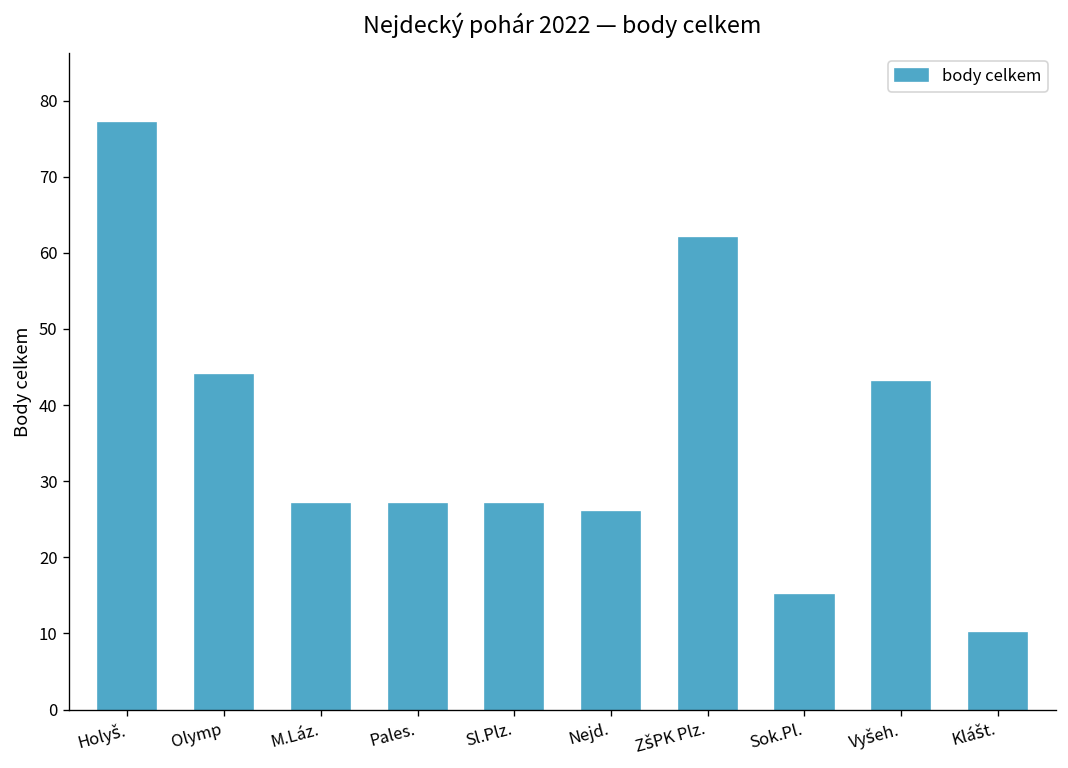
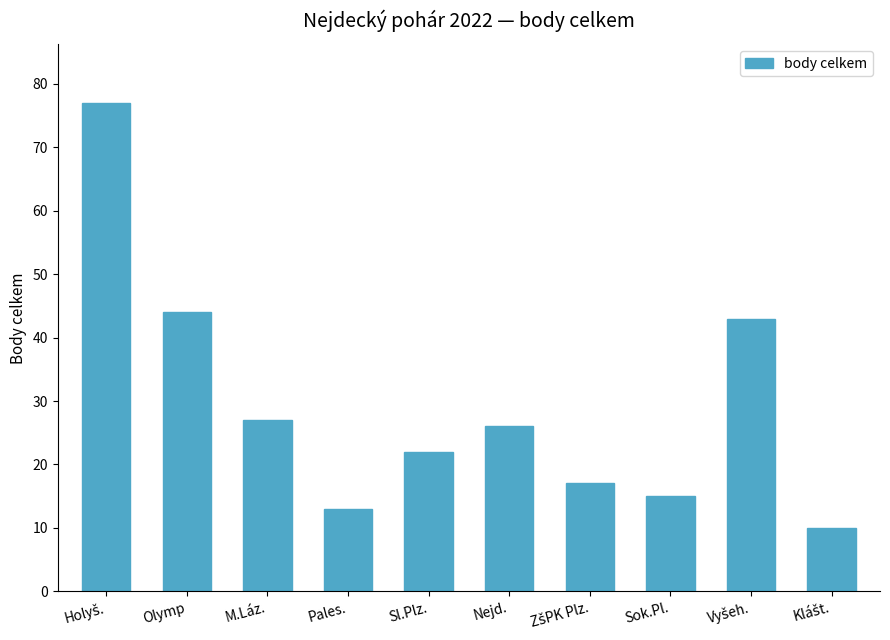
Pales.: 27 -> 13
Sl.Plz.: 27 -> 22
ZšPK Plz.: 62 -> 17
